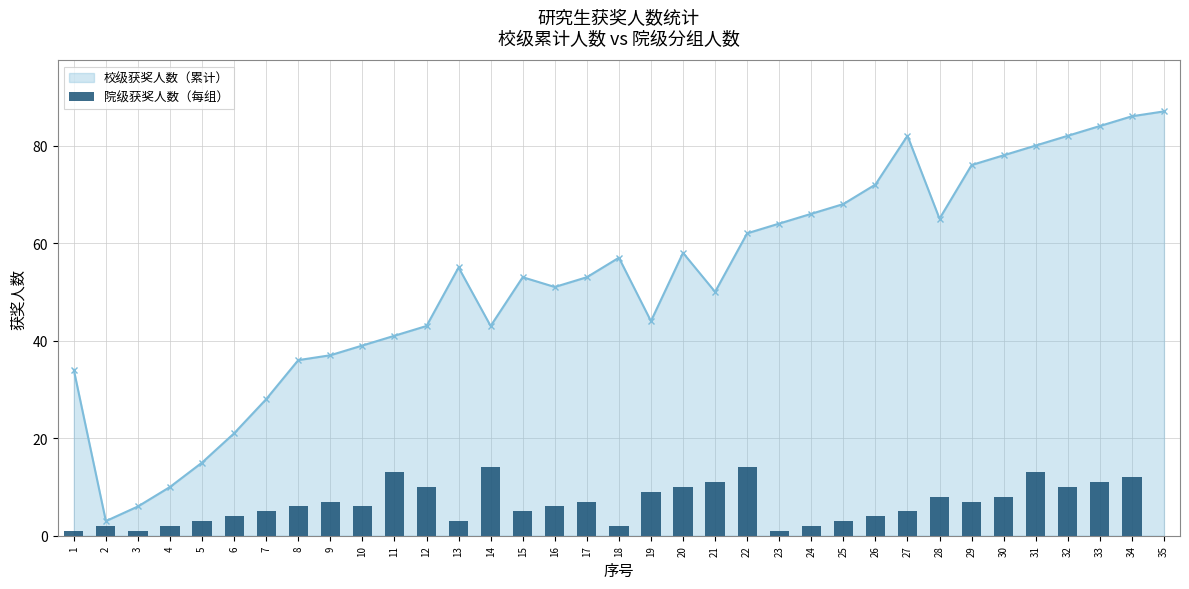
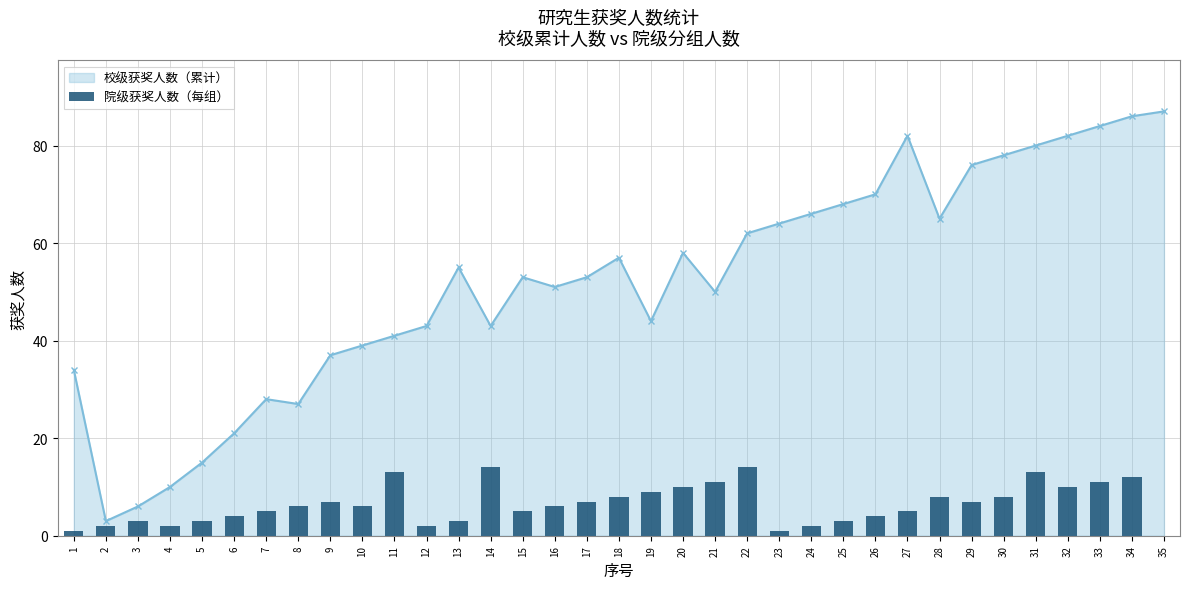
院级获奖人数（每组）, 3: 1 -> 3
校级获奖人数（累计）, 8: 36 -> 27
院级获奖人数（每组）, 12: 10 -> 2
院级获奖人数（每组）, 18: 2 -> 8
校级获奖人数（累计）, 26: 72 -> 70
